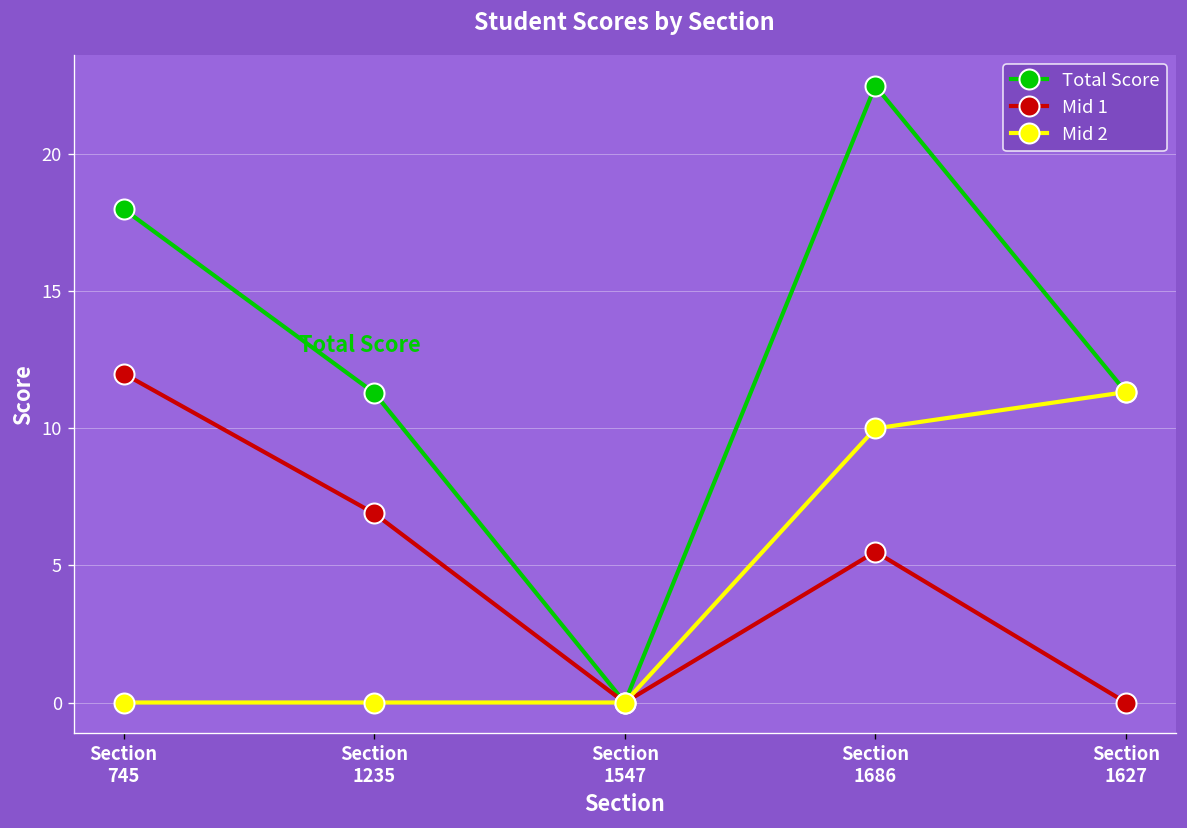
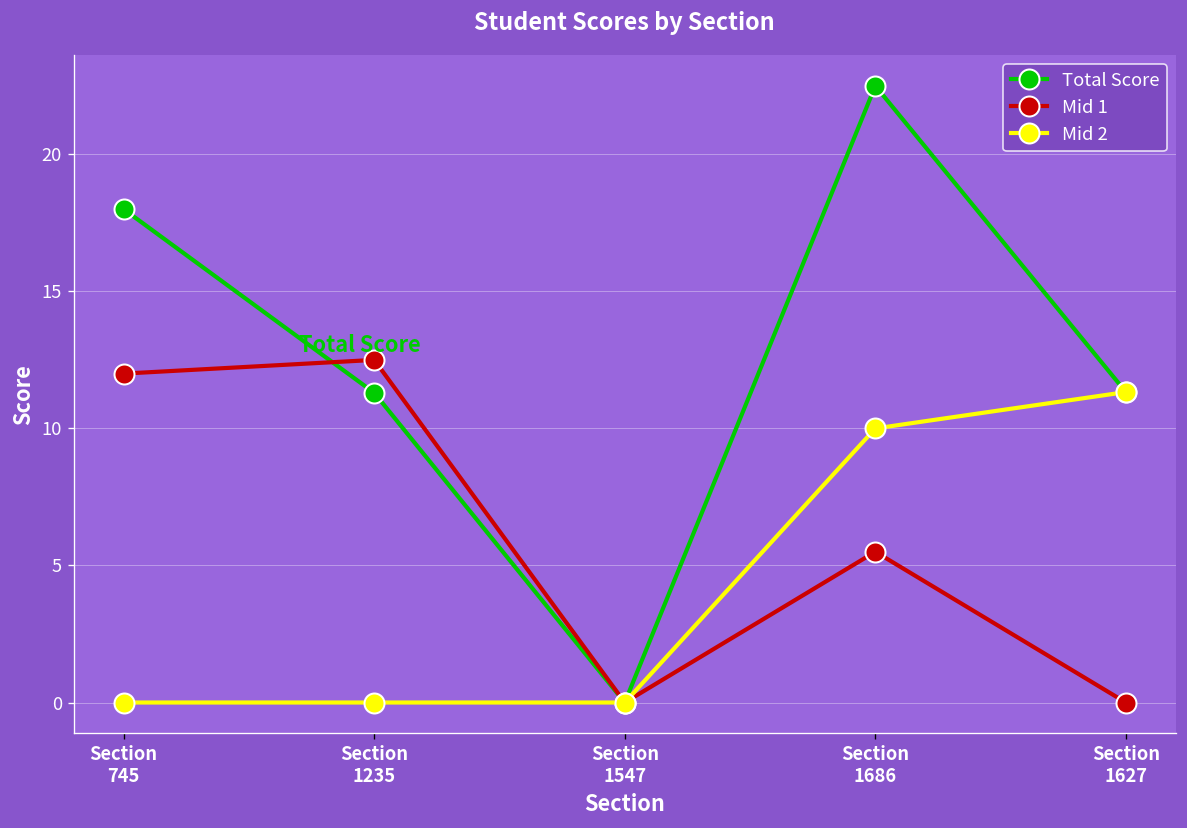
Mid 1, Section 1235: 6.9 -> 12.5
